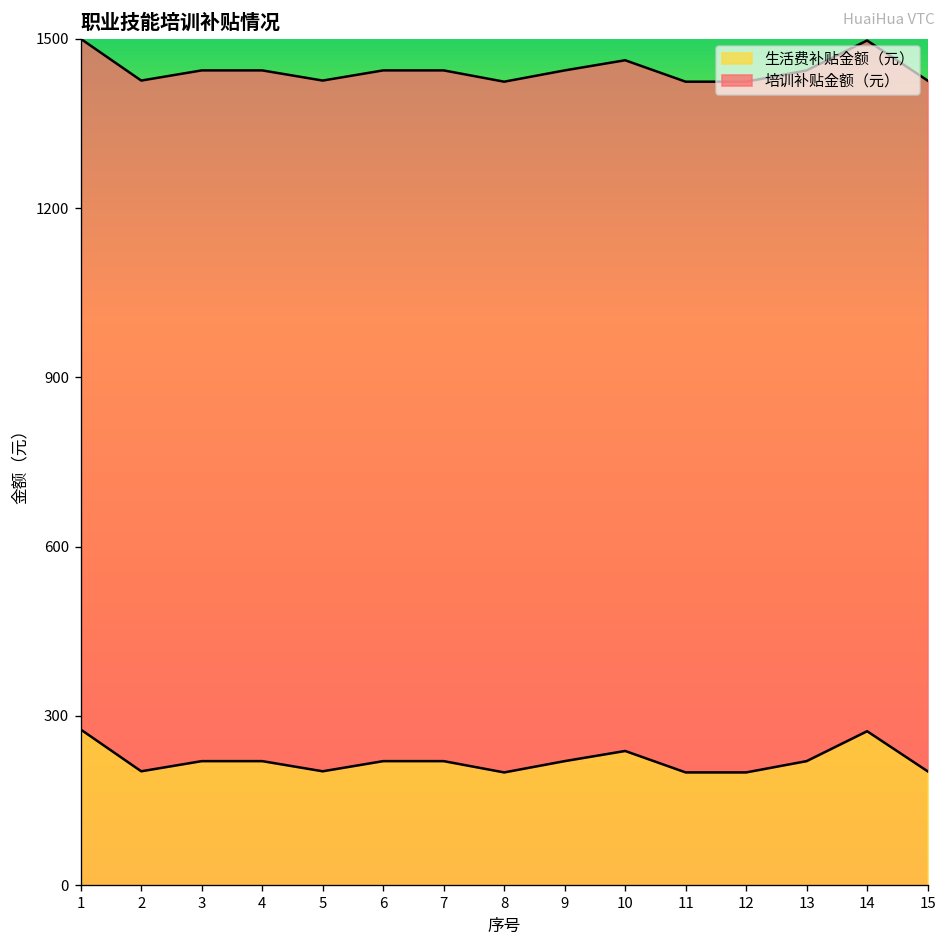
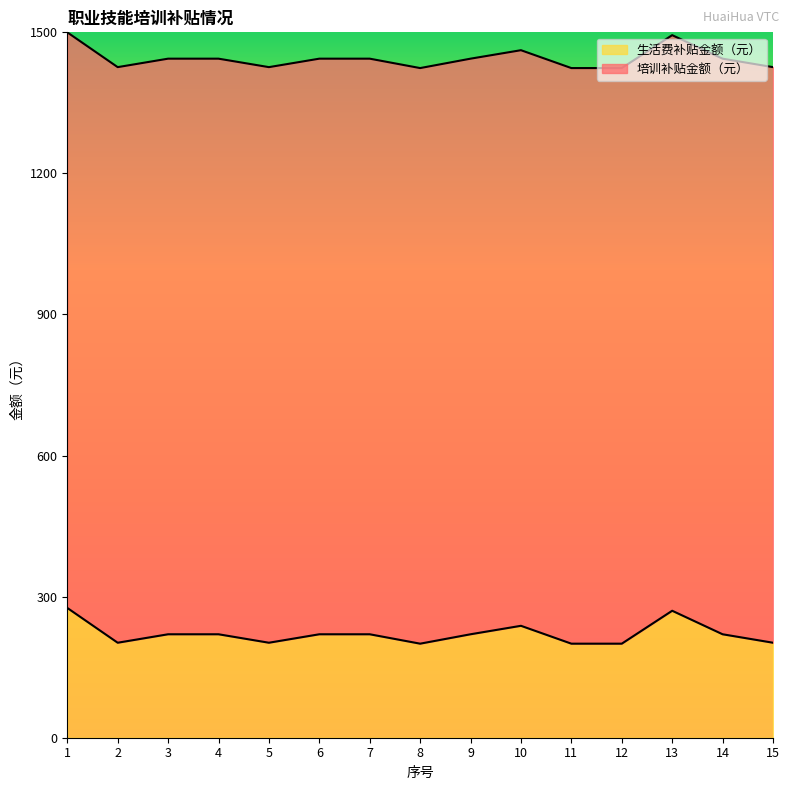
生活费补贴金额（元）, 13: 220 -> 270
生活费补贴金额（元）, 14: 270 -> 220
